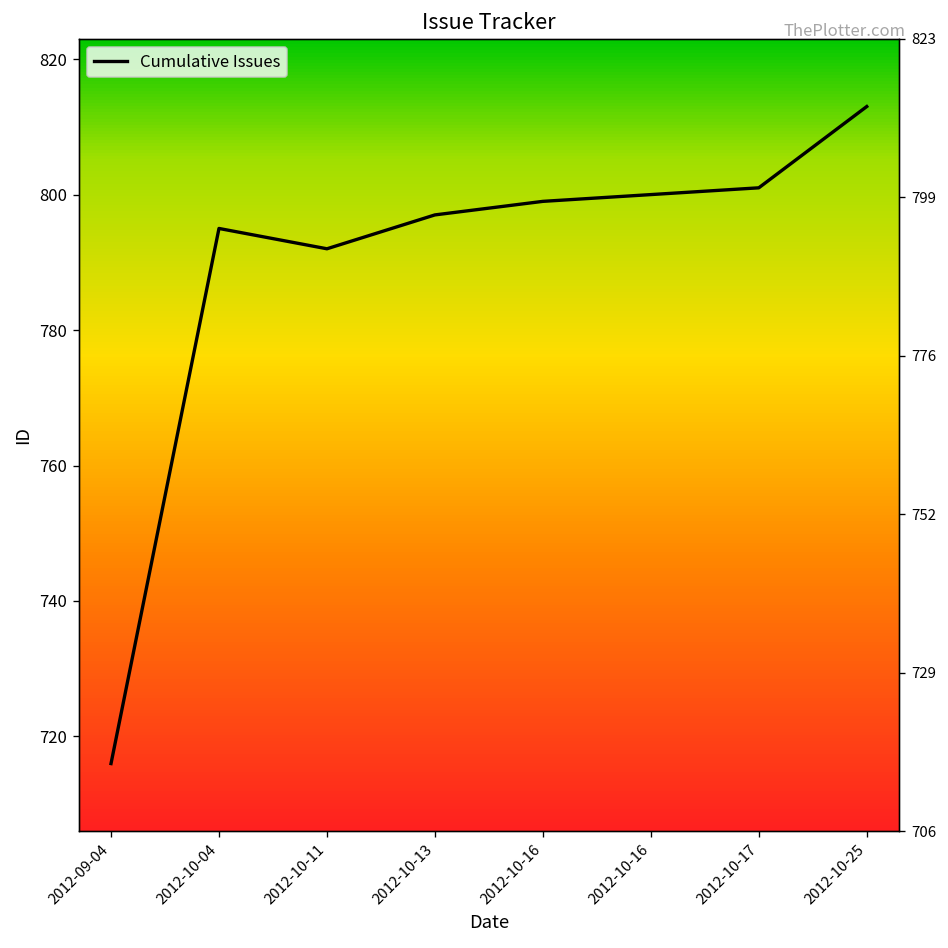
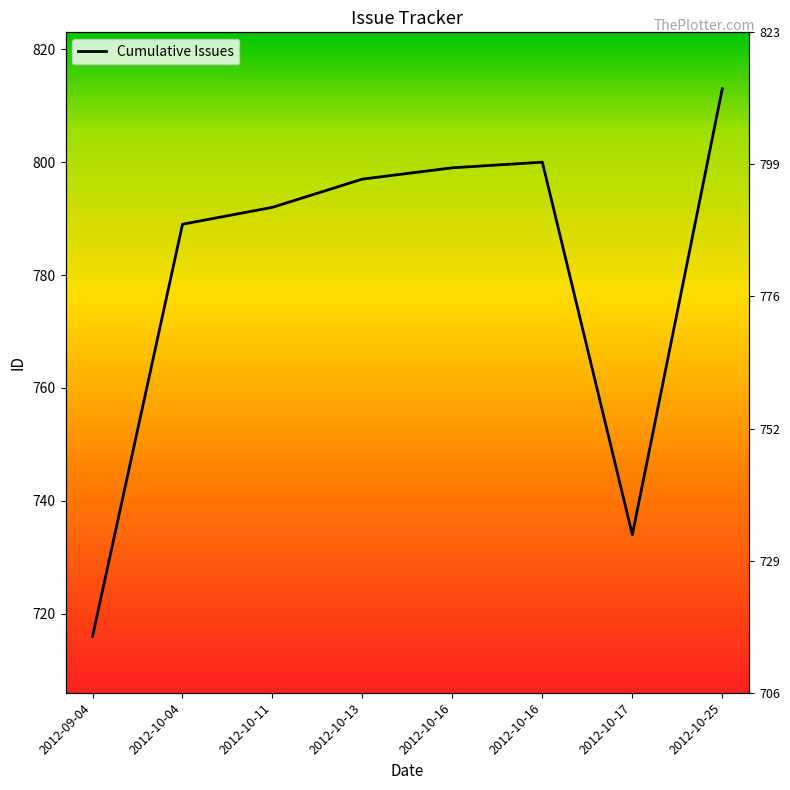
2012-10-04: 795 -> 789
2012-10-17: 801 -> 734
